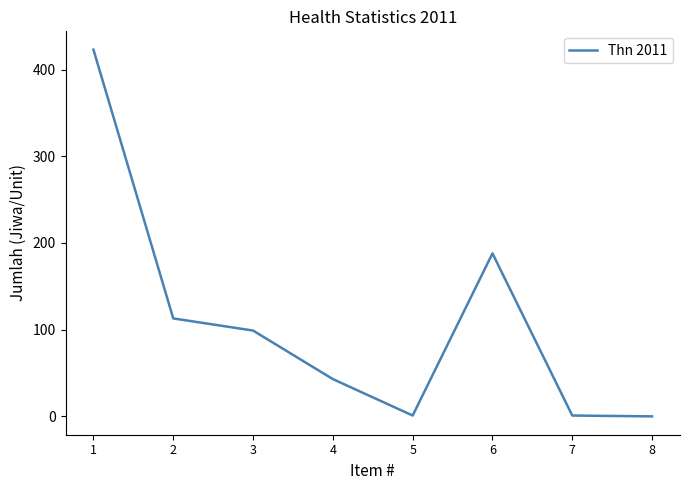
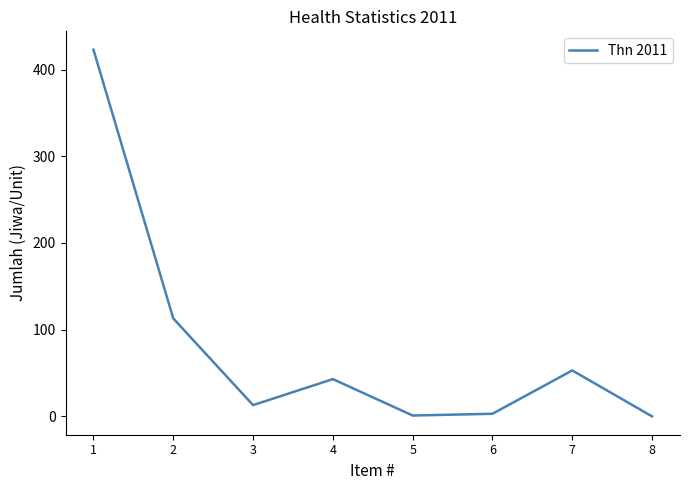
3: 100 -> 10
6: 190 -> 0
7: 0 -> 50
